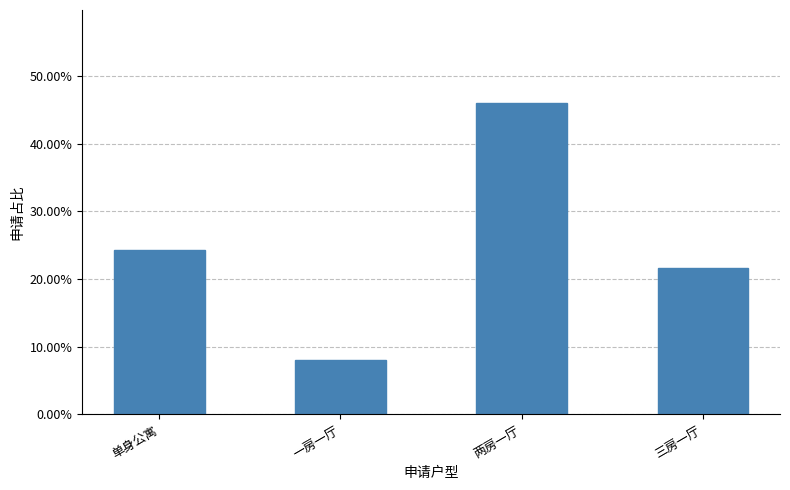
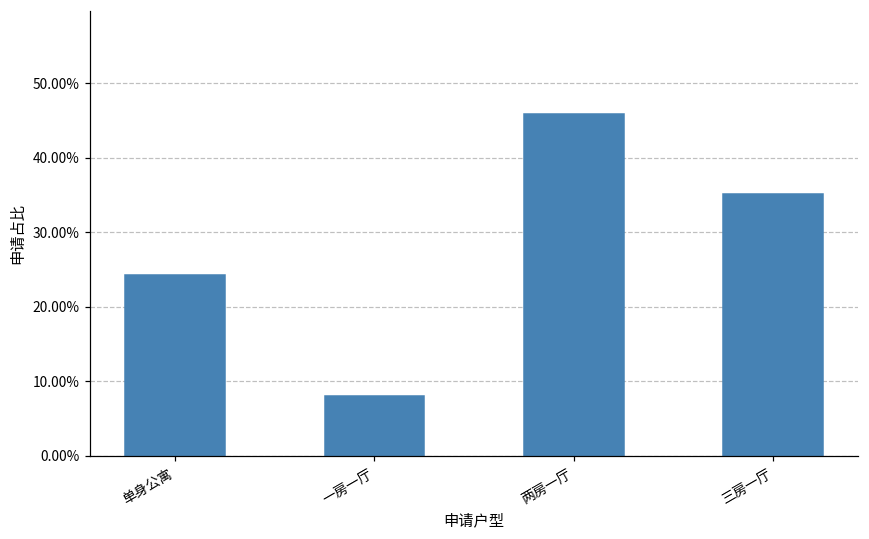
三房一厅: 22% -> 35%
